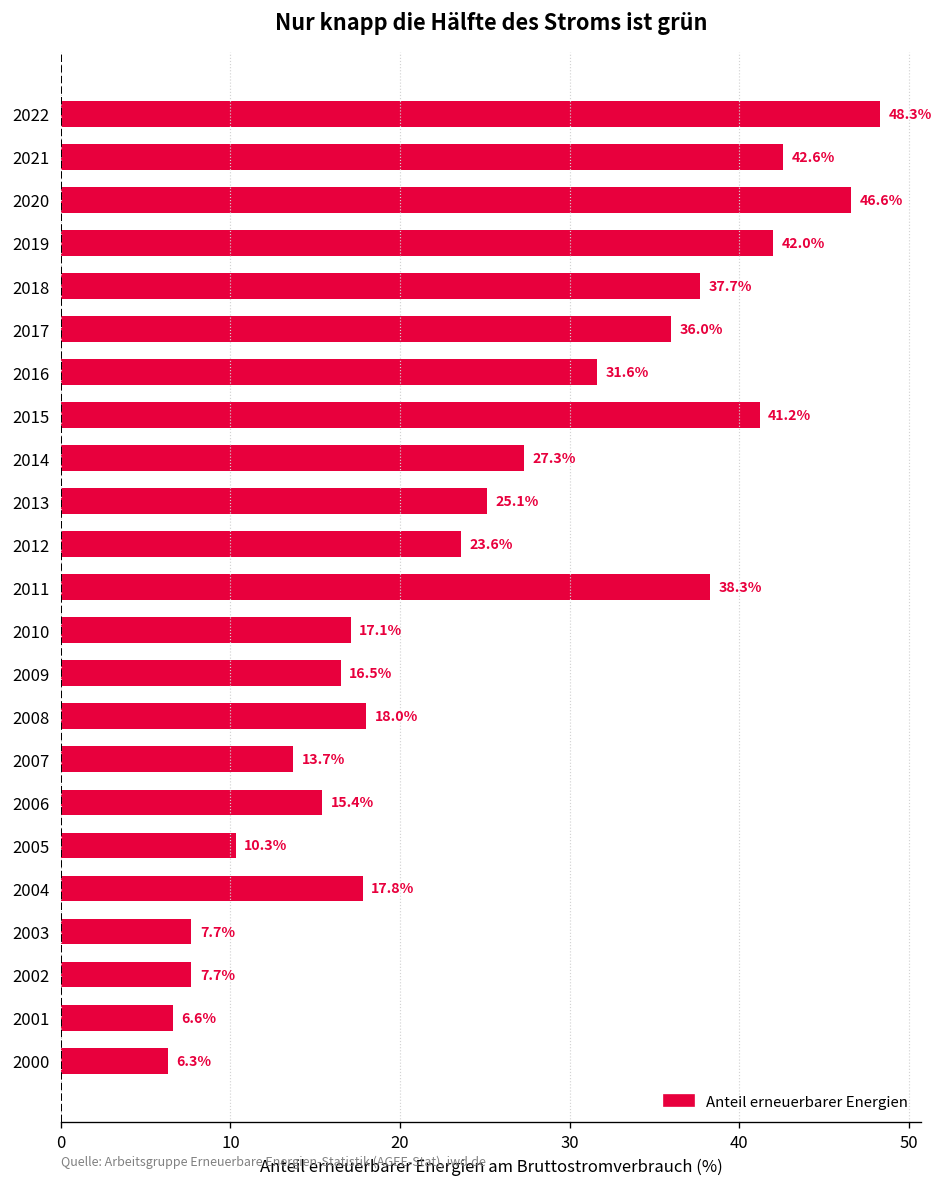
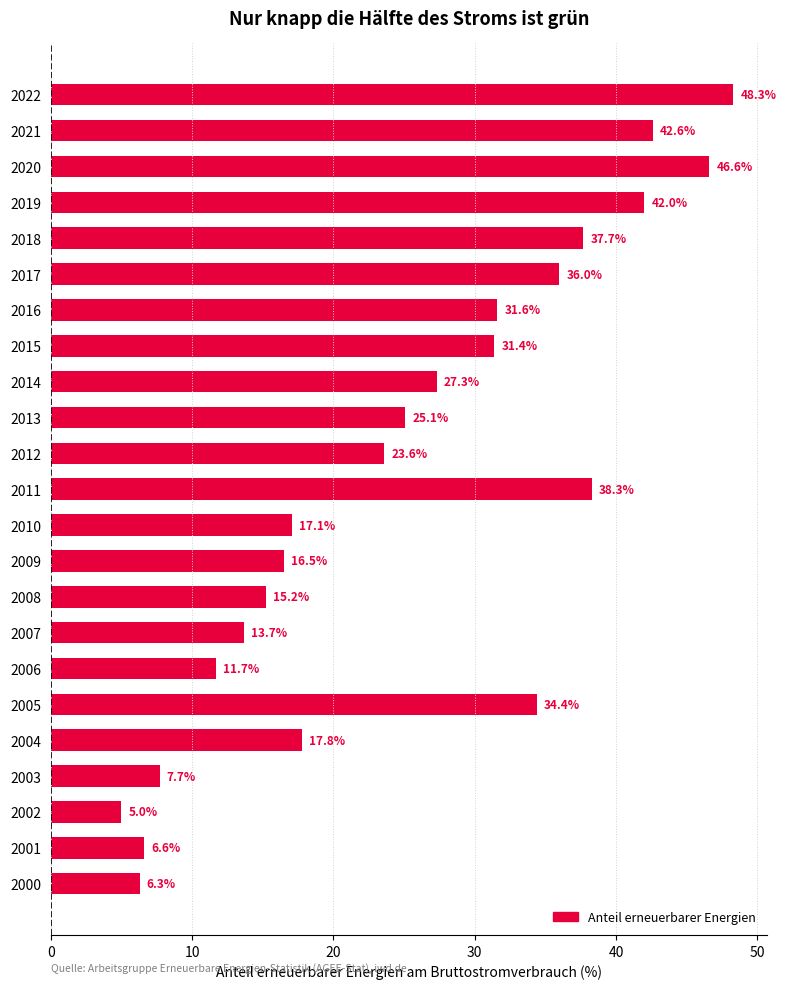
2015: 41.2% -> 31.4%
2008: 18.0% -> 15.2%
2006: 15.4% -> 11.7%
2005: 10.3% -> 34.4%
2002: 7.7% -> 5.0%
